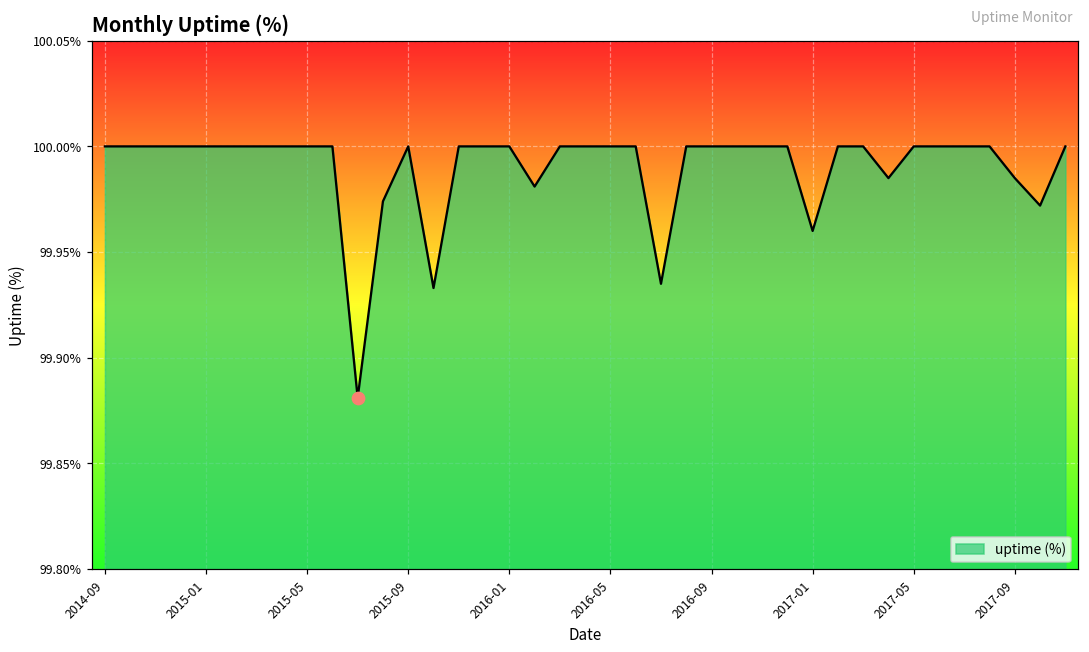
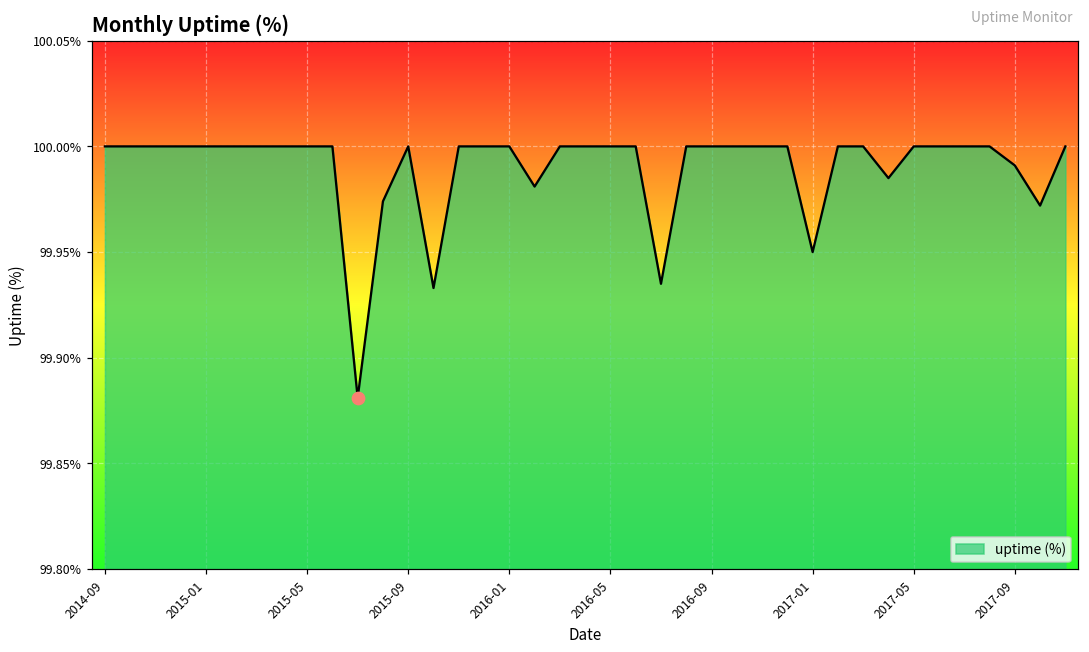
uptime (%), 2017-01: 99.96% -> 99.95%
uptime (%), 2017-09: 99.985% -> 99.991%
